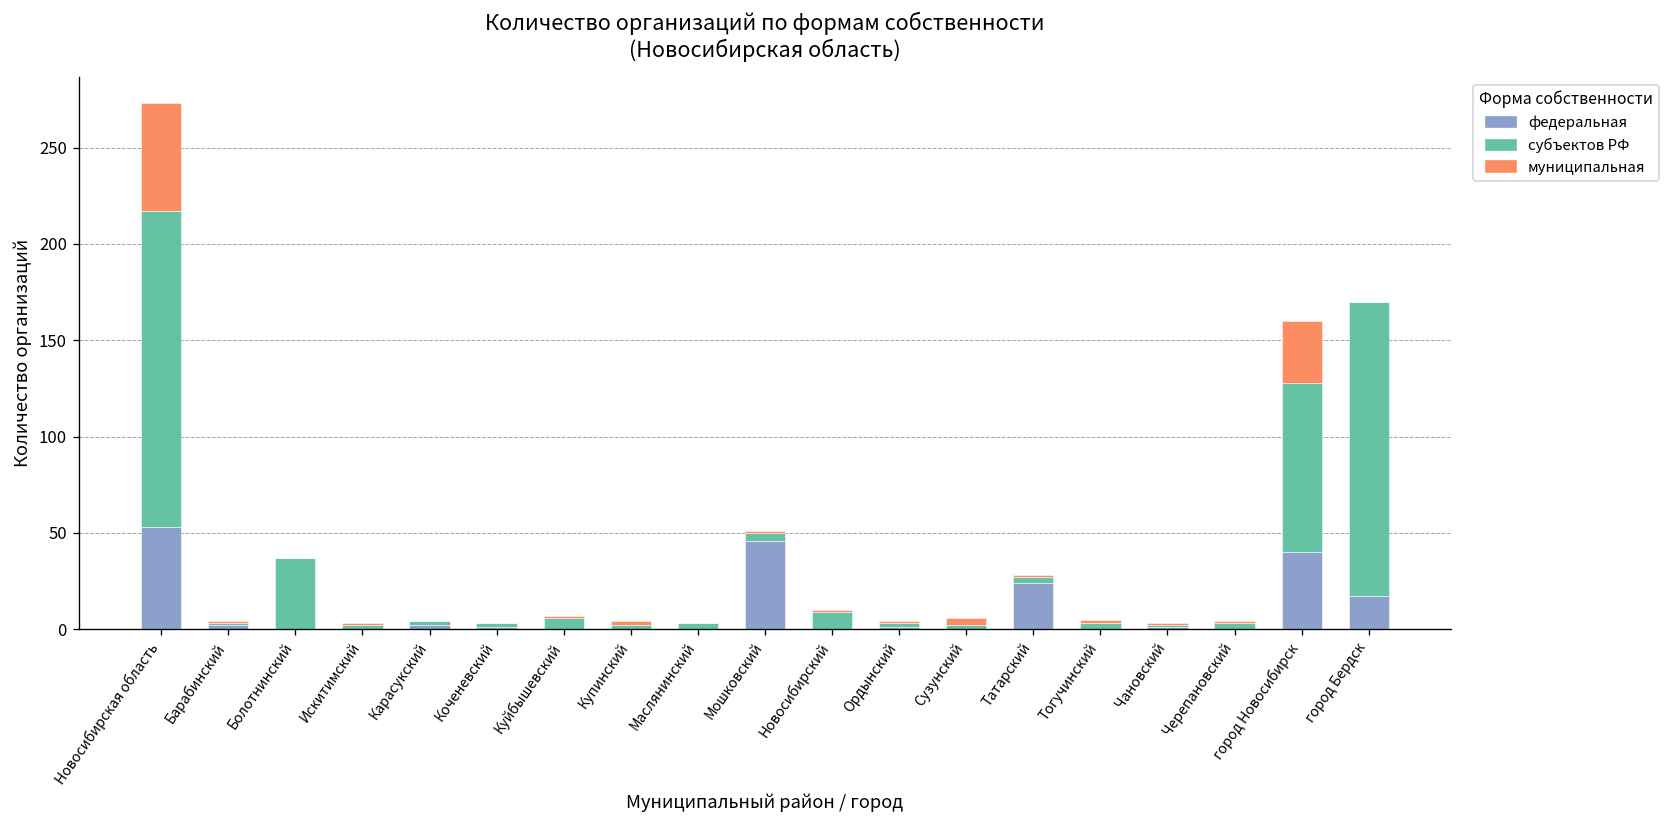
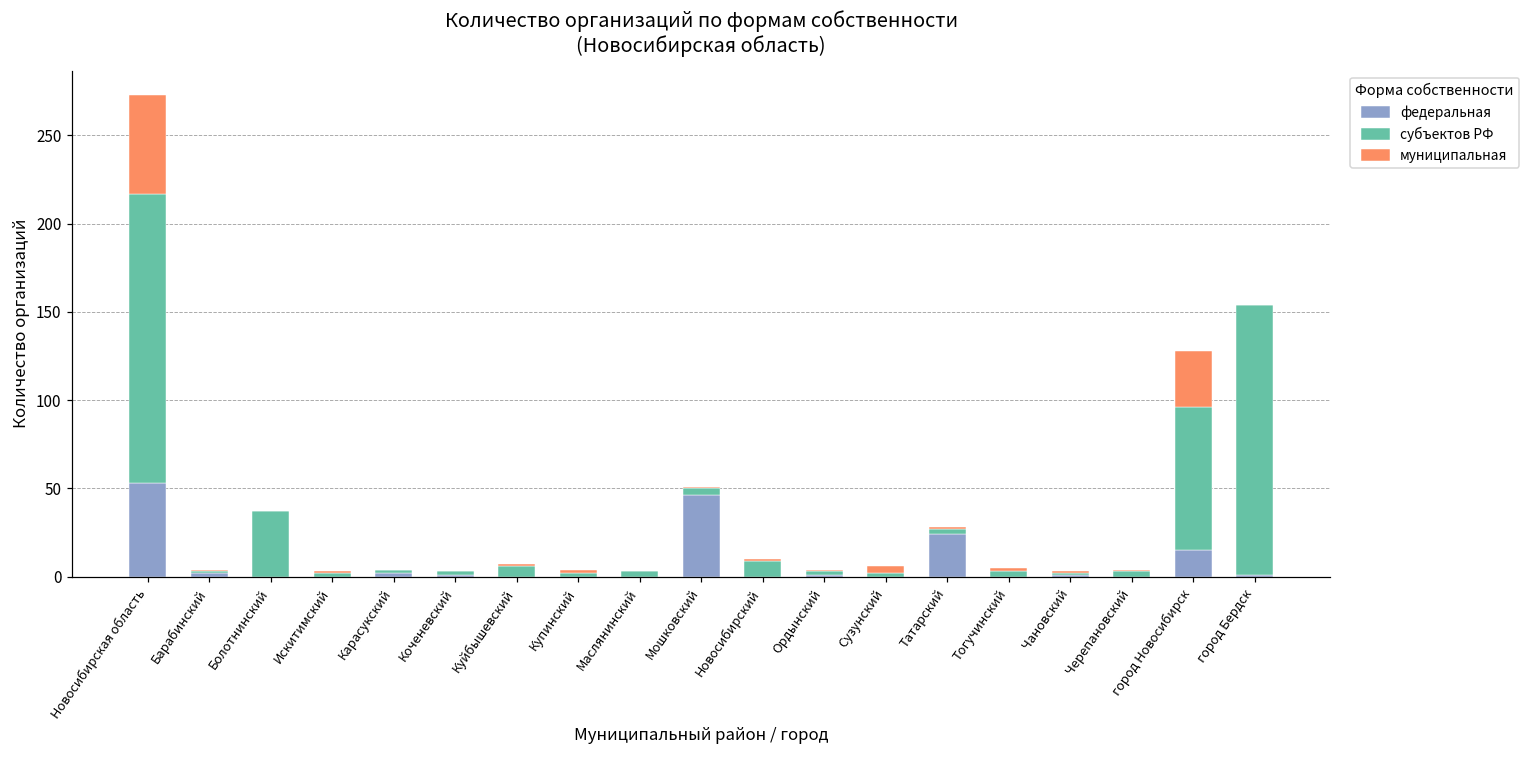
федеральная, город Новосибирск: 40 -> 15
субъектов РФ, город Новосибирск: 88 -> 81
федеральная, город Бердск: 17 -> 1
